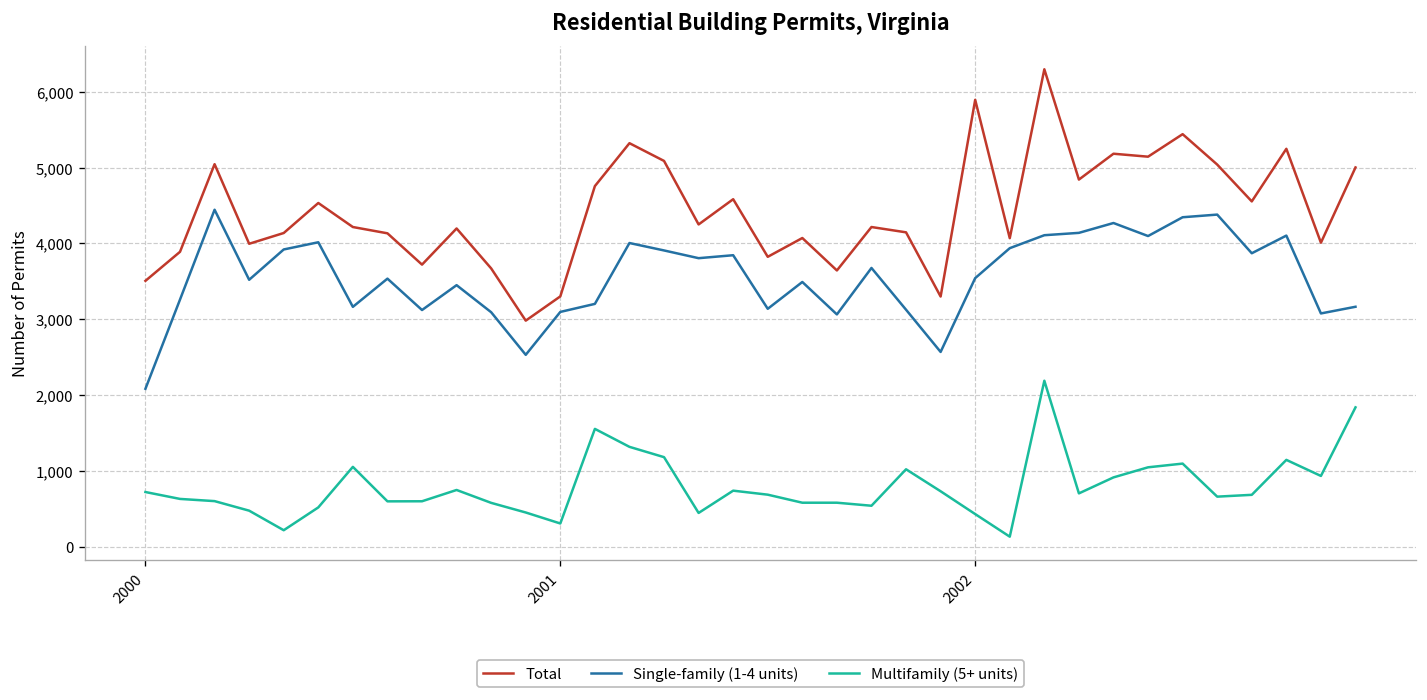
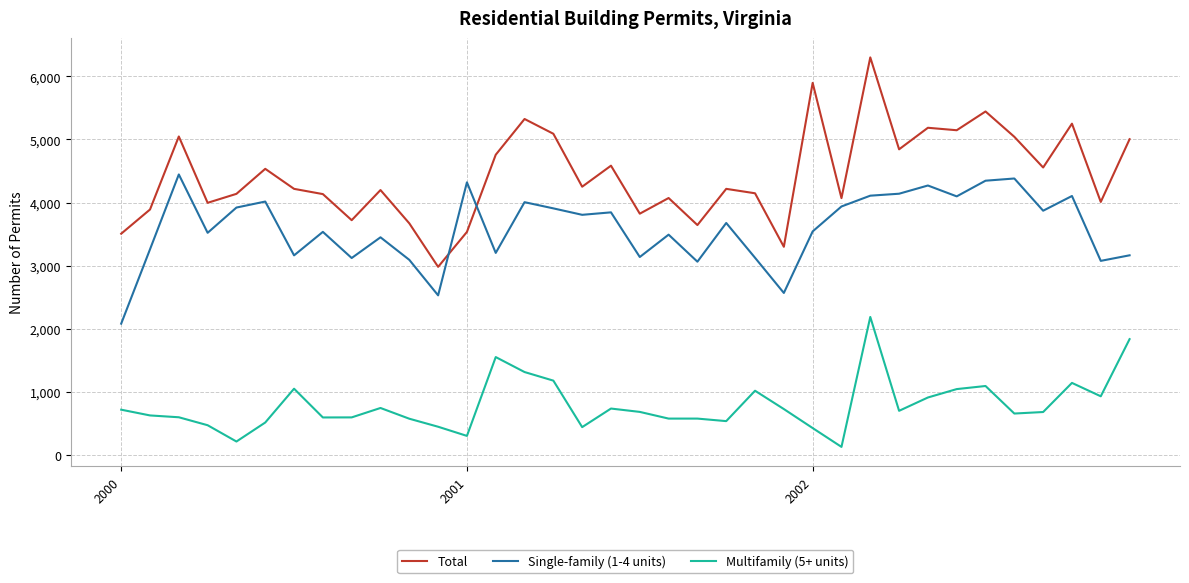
Total, 2001: 3,300 -> 3,500
Single-family (1-4 units), 2001: 3,100 -> 4,300
